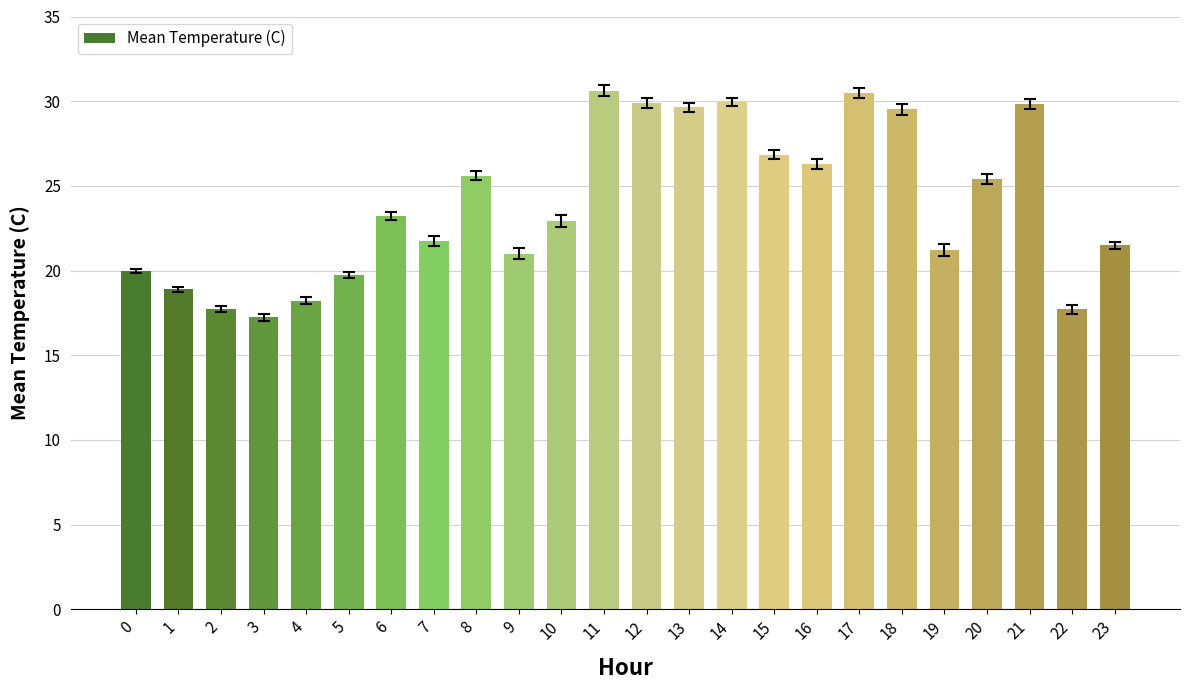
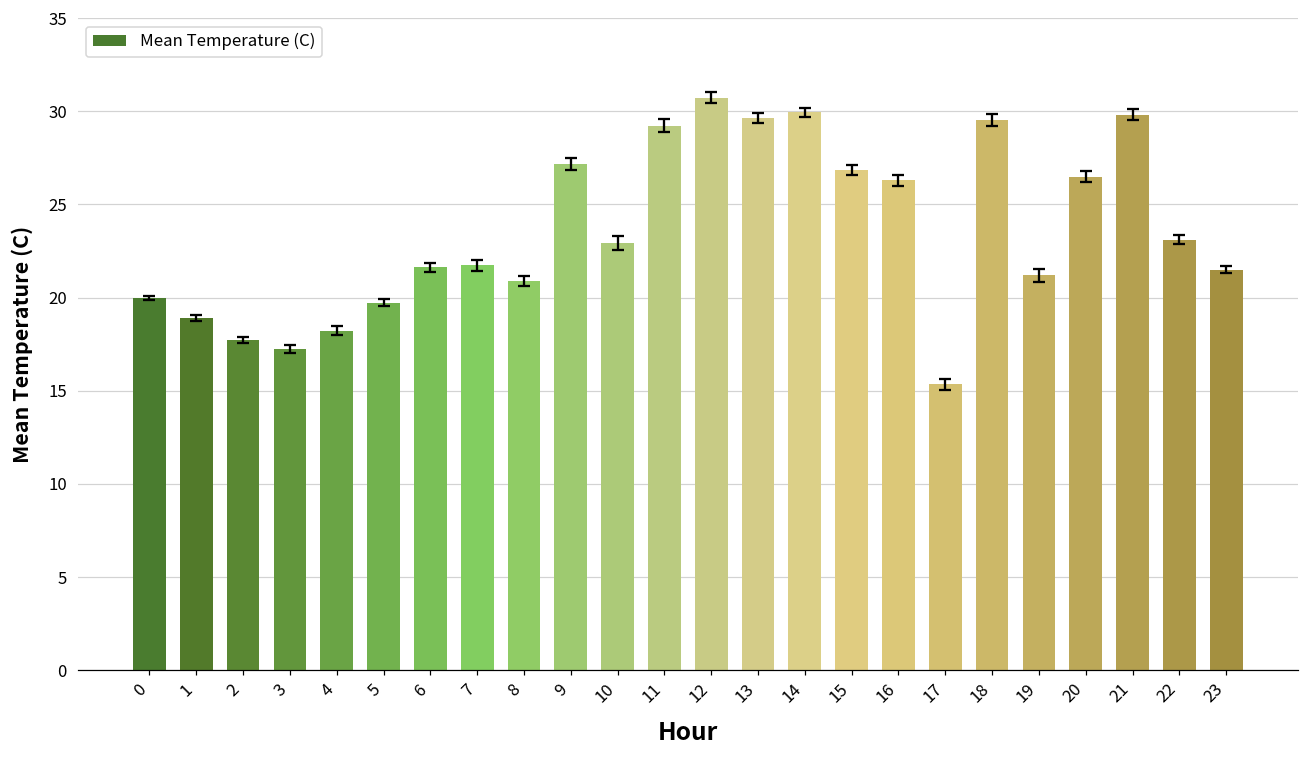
Mean Temperature (C), 6: 23.2 -> 21.6
Mean Temperature (C), 8: 25.6 -> 20.9
Mean Temperature (C), 9: 21.0 -> 27.2
Mean Temperature (C), 11: 30.6 -> 29.2
Mean Temperature (C), 12: 29.9 -> 30.7
Mean Temperature (C), 17: 30.5 -> 15.3
Mean Temperature (C), 20: 25.4 -> 26.5
Mean Temperature (C), 22: 17.7 -> 23.1
